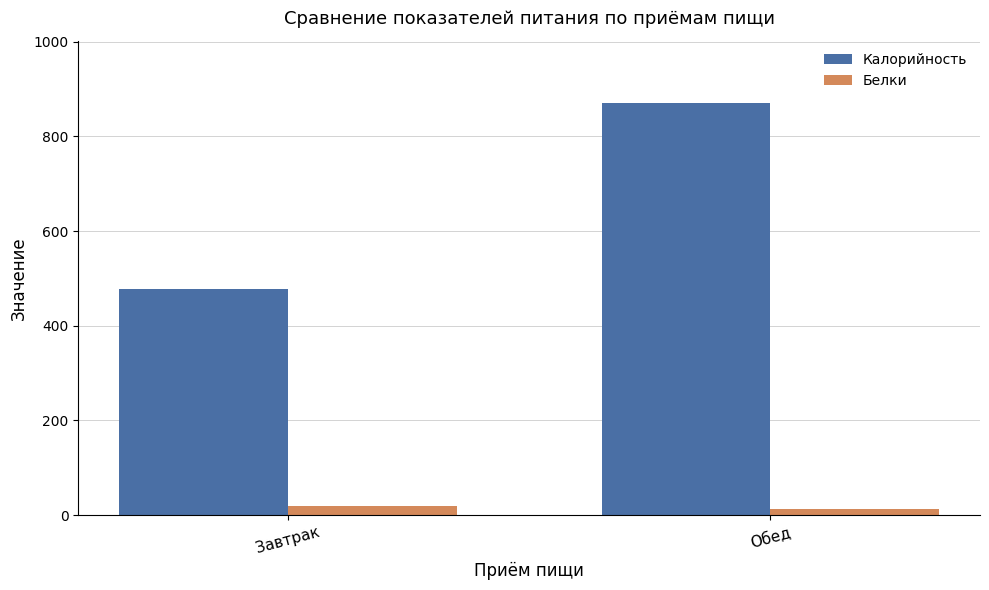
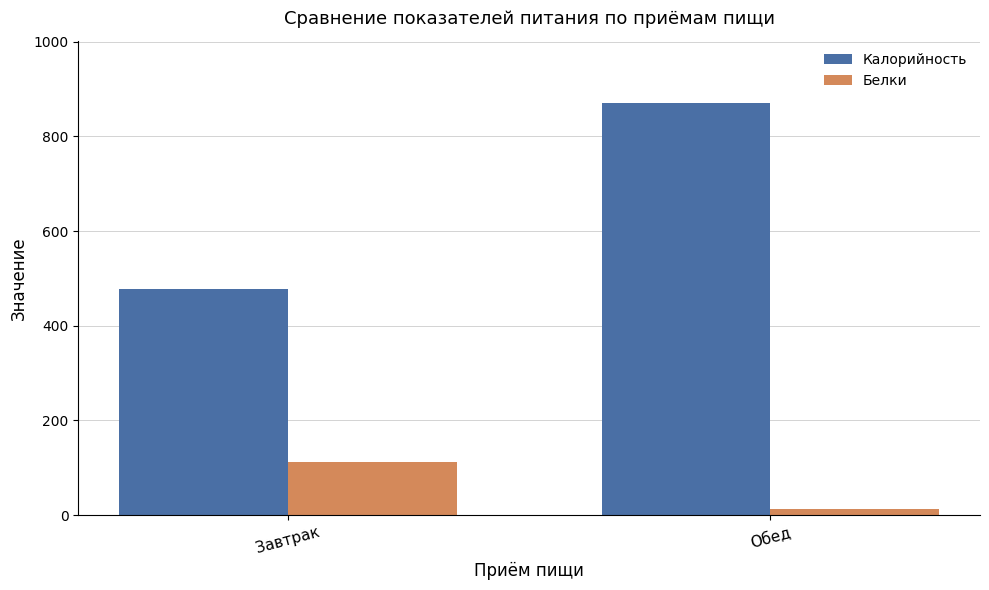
Белки, Завтрак: 20 -> 110
